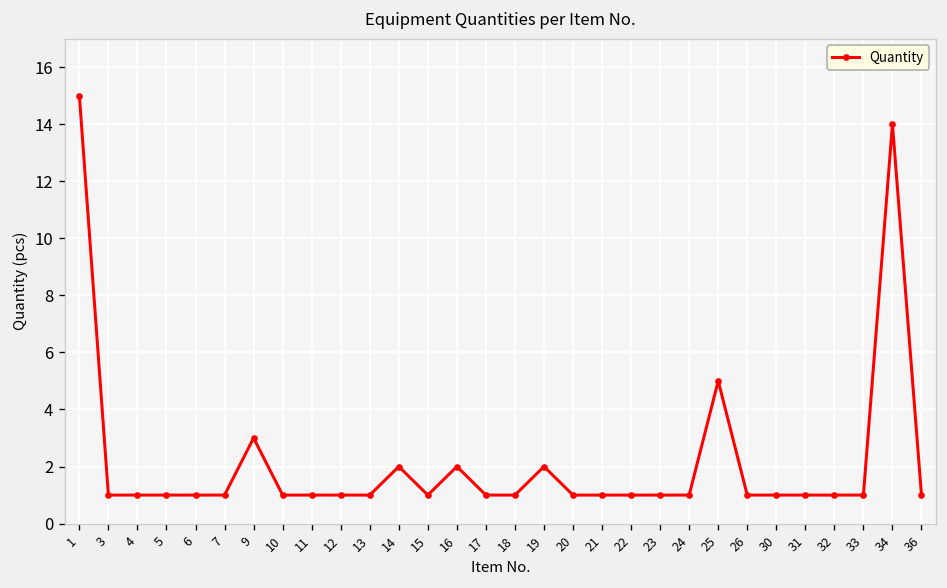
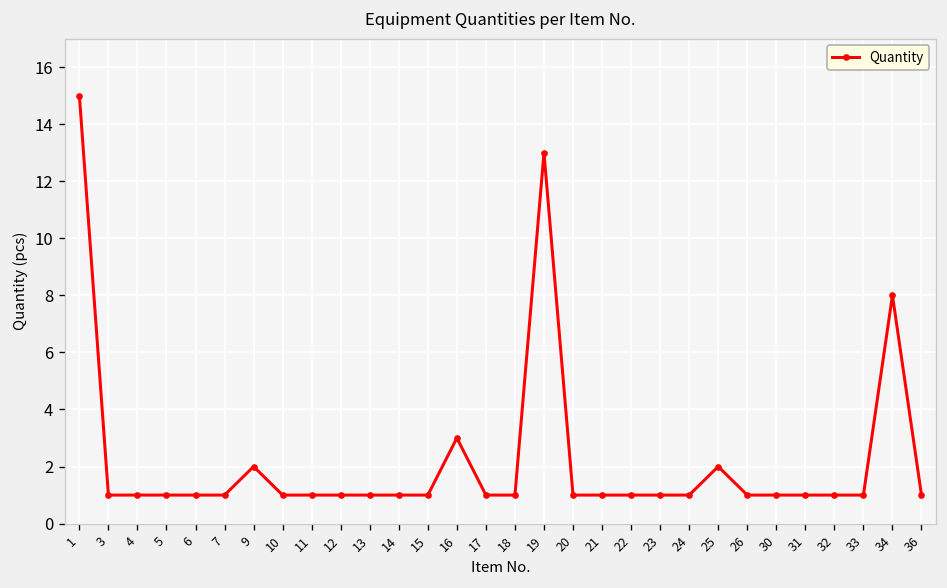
9: 3 -> 2
14: 2 -> 1
16: 2 -> 3
19: 2 -> 13
25: 5 -> 2
34: 14 -> 8
